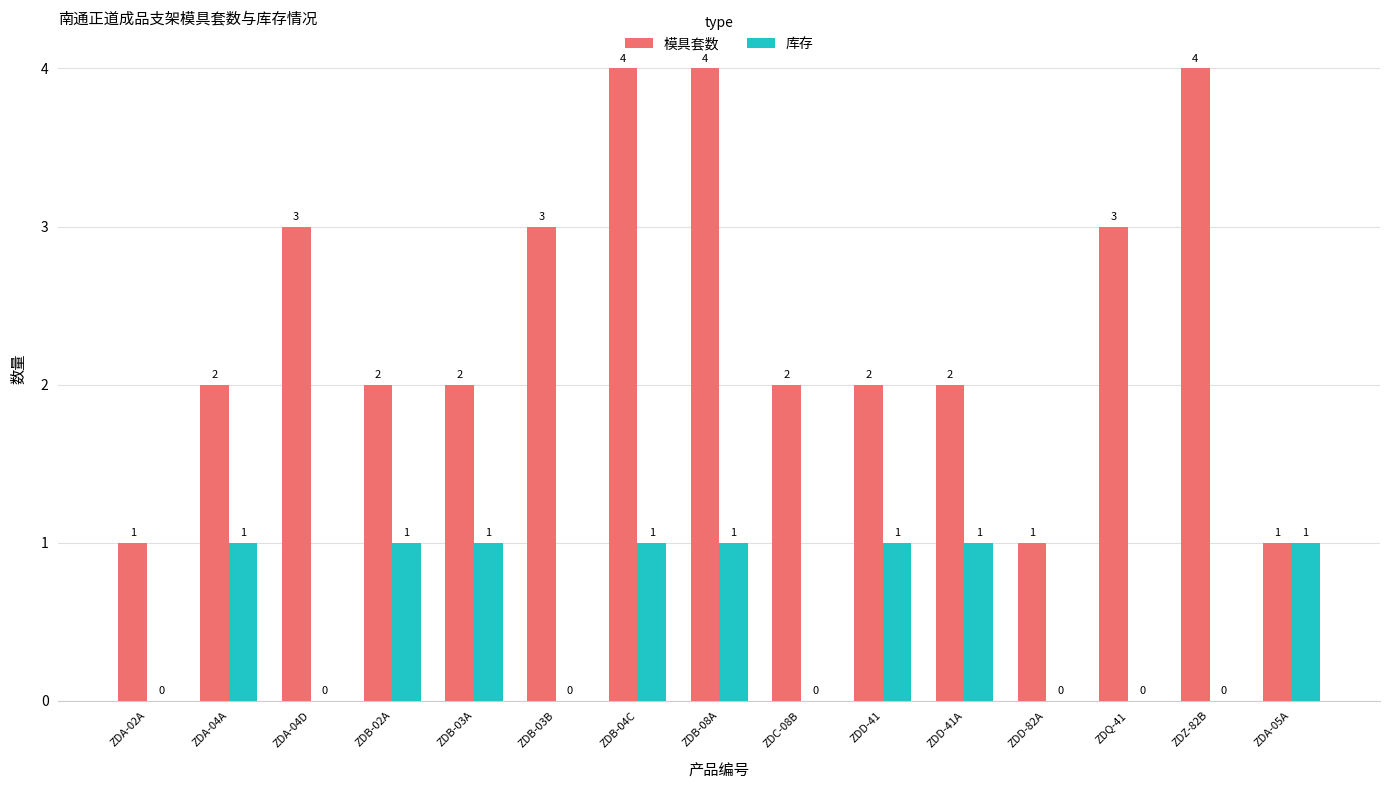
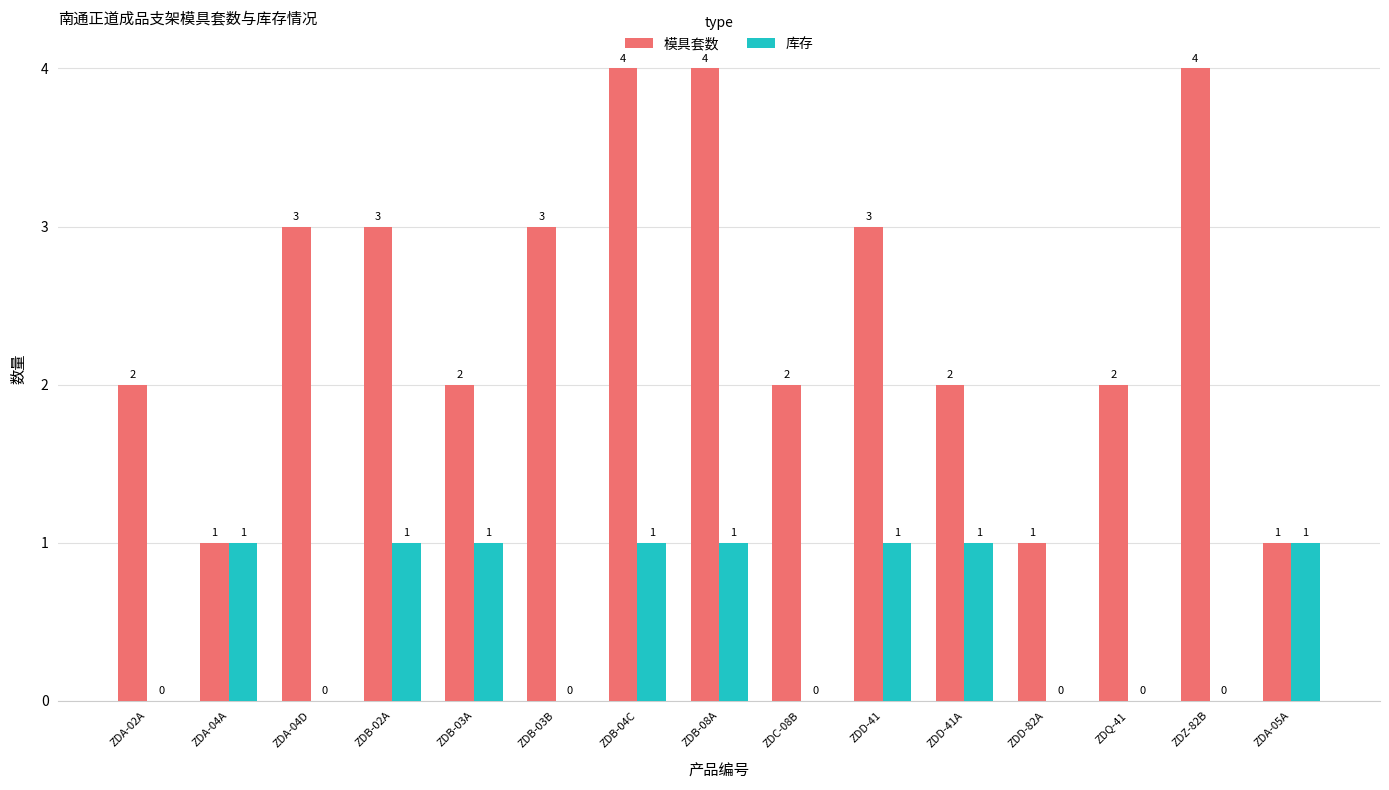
模具套数, ZDA-02A: 1 -> 2
模具套数, ZDA-04A: 2 -> 1
模具套数, ZDB-02A: 2 -> 3
模具套数, ZDD-41: 2 -> 3
模具套数, ZDQ-41: 3 -> 2
